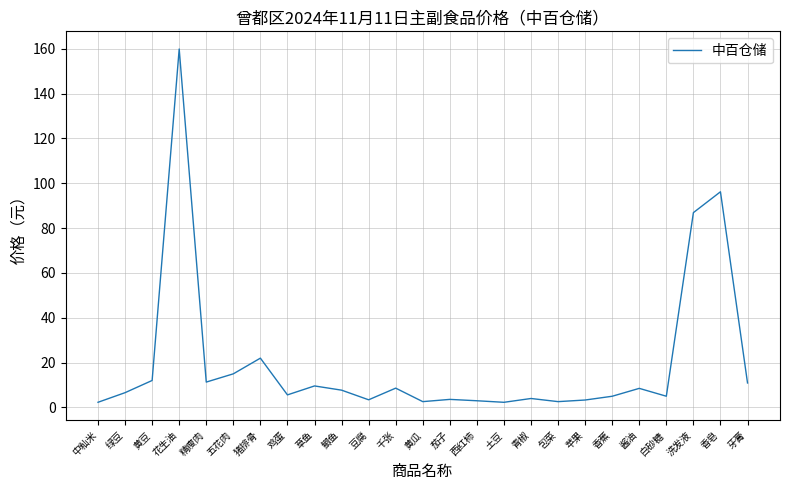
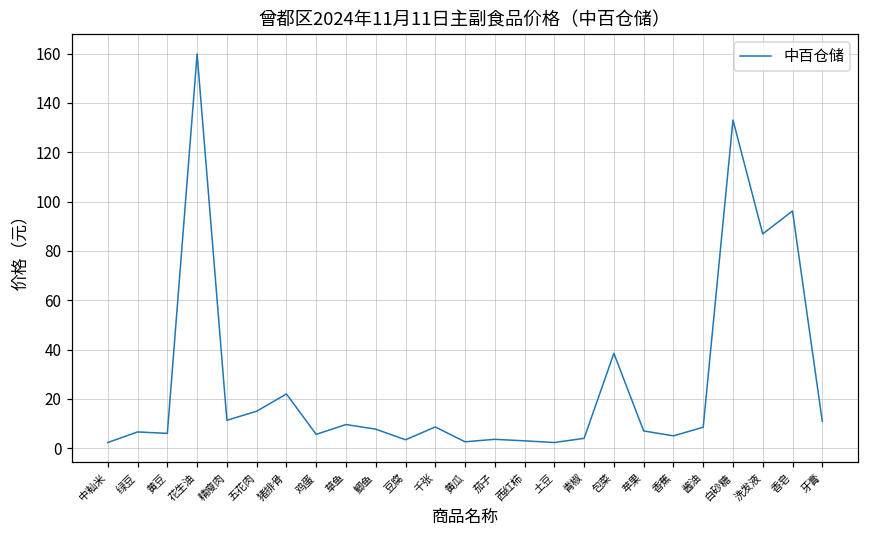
黄豆: 12 -> 6
包菜: 3 -> 38
苹果: 3 -> 7
白砂糖: 5 -> 133
